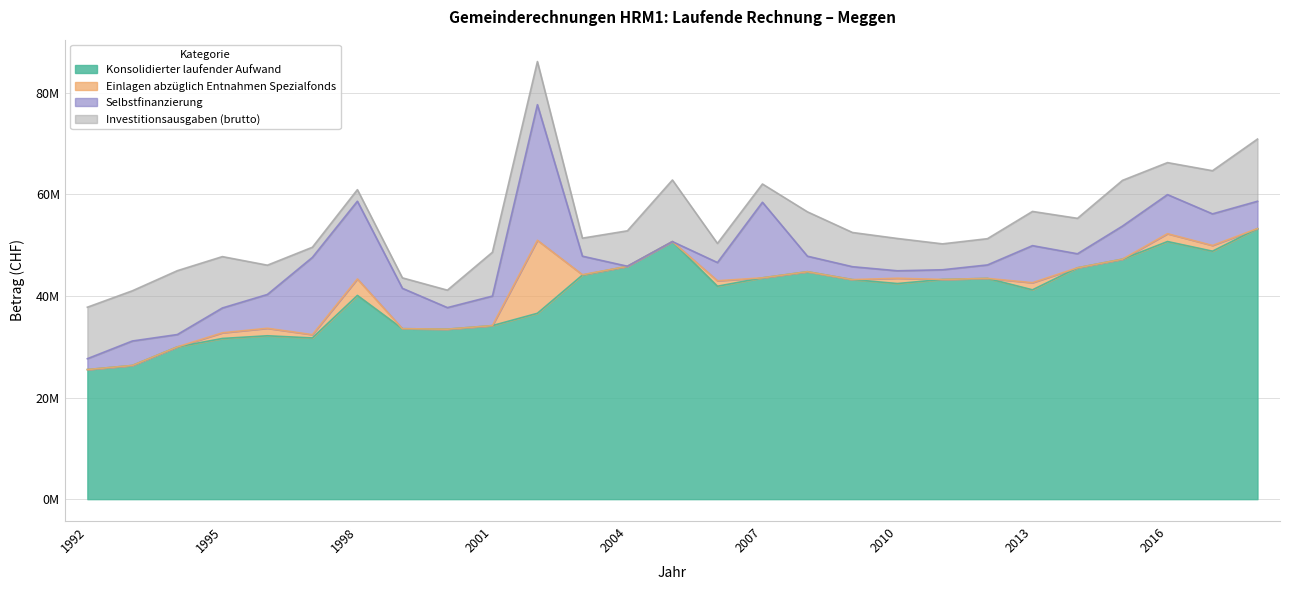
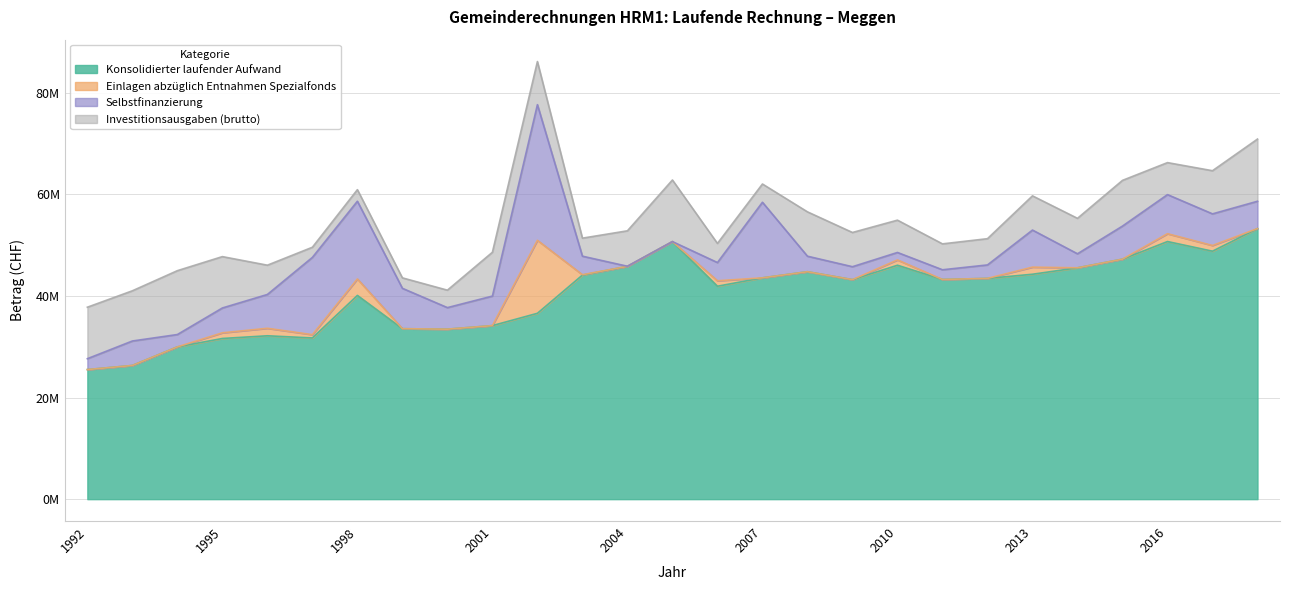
Konsolidierter laufender Aufwand, 2010: 42000000 -> 46000000
Konsolidierter laufender Aufwand, 2013: 41000000 -> 44000000
